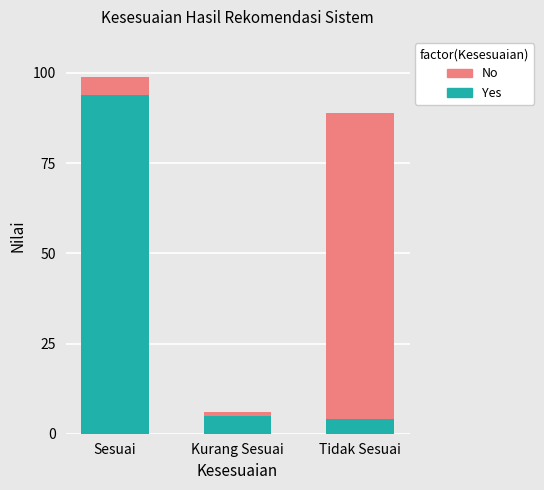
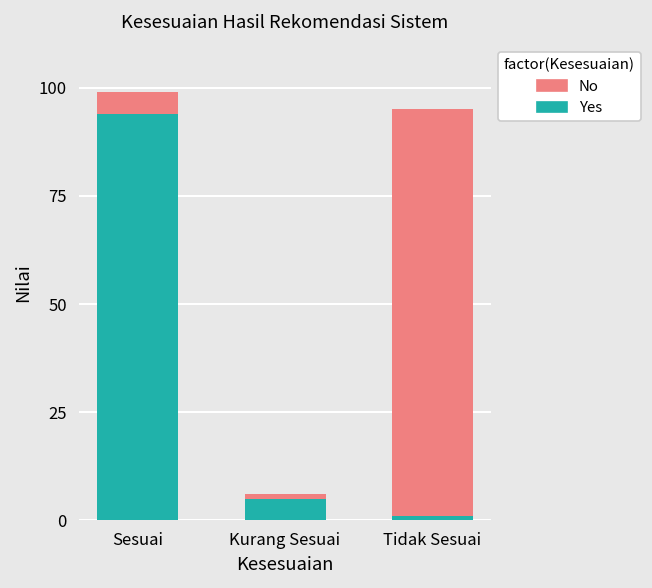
Yes, Tidak Sesuai: 4 -> 1
No, Tidak Sesuai: 85 -> 94
